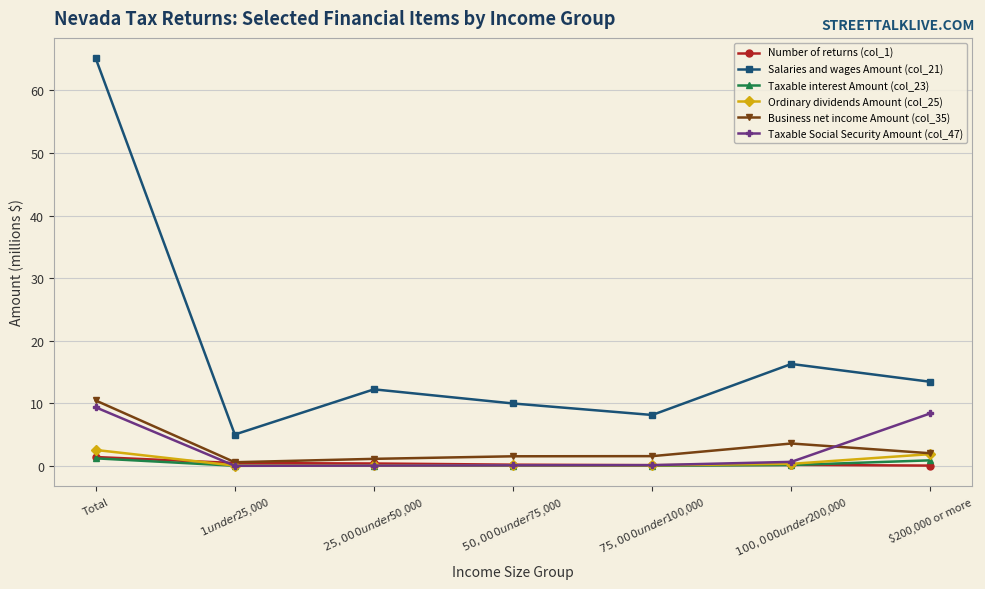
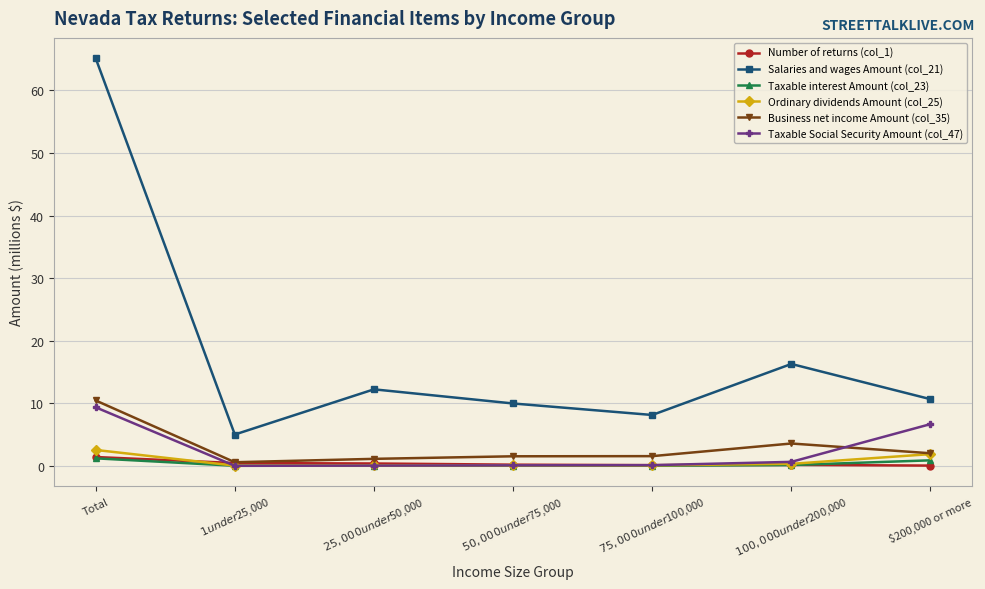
Salaries and wages Amount (col_21), $200,000 or more: 13 -> 11
Taxable Social Security Amount (col_47), $200,000 or more: 8 -> 7
